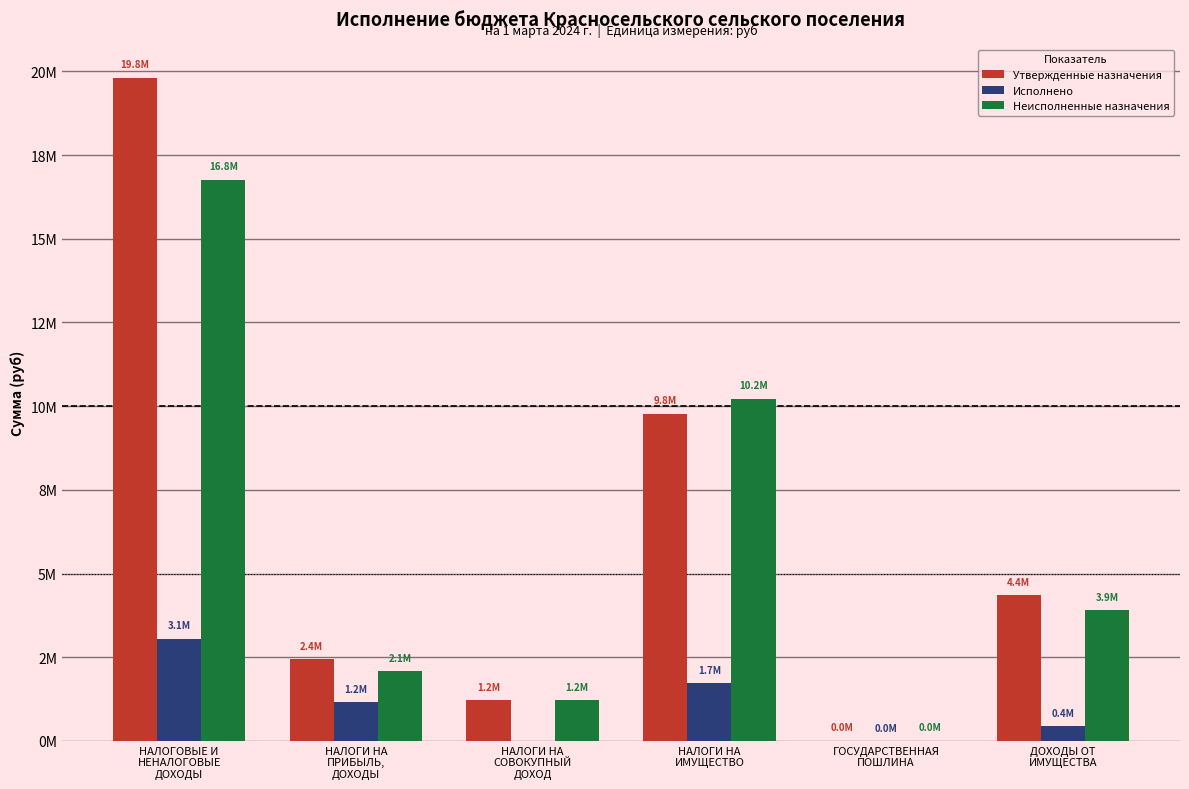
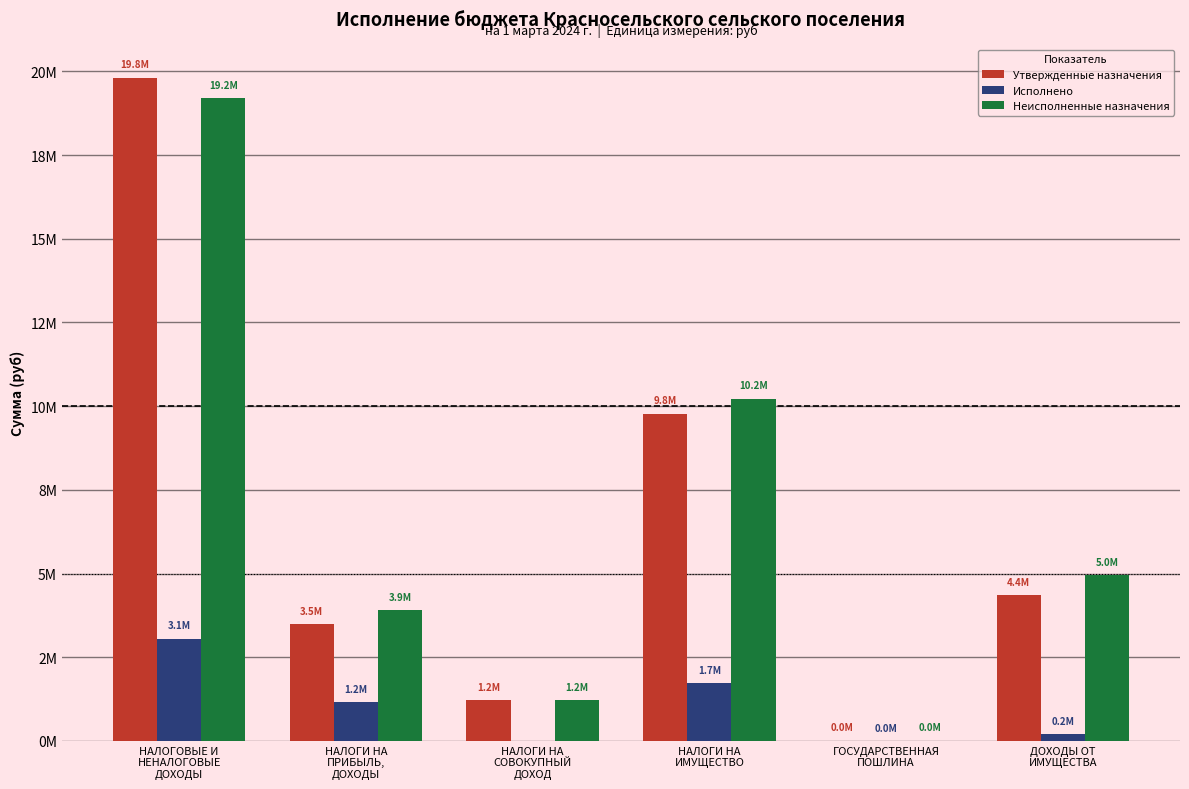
Неисполненные назначения, НАЛОГОВЫЕ И НЕНАЛОГОВЫЕ ДОХОДЫ: 16.8М -> 19.2М
Утвержденные назначения, НАЛОГИ НА ПРИБЫЛЬ, ДОХОДЫ: 2.4М -> 3.5М
Неисполненные назначения, НАЛОГИ НА ПРИБЫЛЬ, ДОХОДЫ: 2.1М -> 3.9М
Исполнено, ДОХОДЫ ОТ ИМУЩЕСТВА: 0.4М -> 0.2М
Неисполненные назначения, ДОХОДЫ ОТ ИМУЩЕСТВА: 3.9М -> 5.0М
